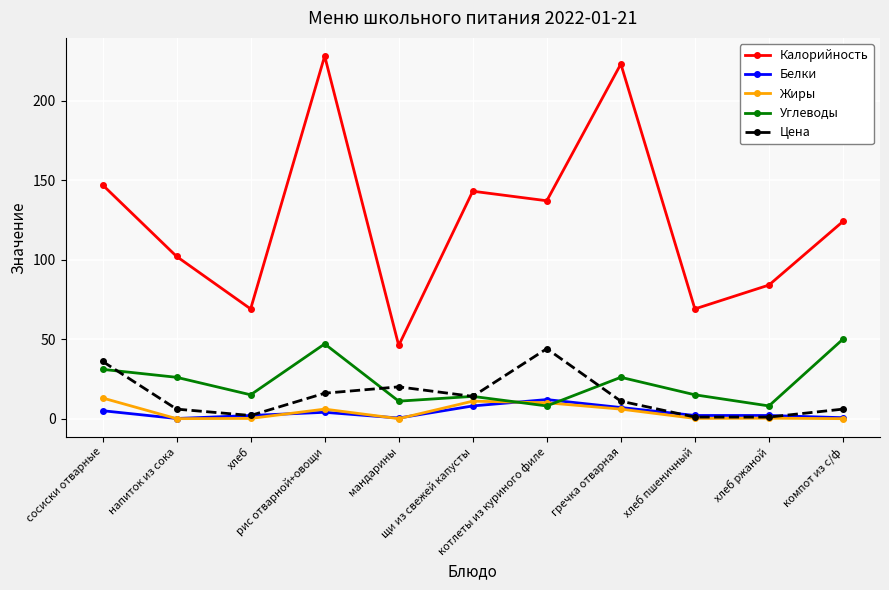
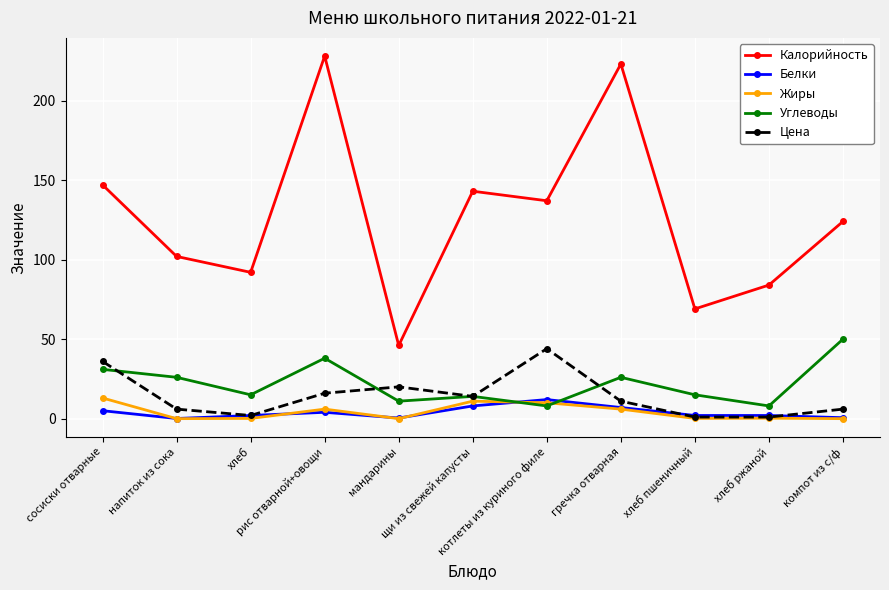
Калорийность, хлеб: 69 -> 92
Углеводы, рис отварной+овощи: 47 -> 38
